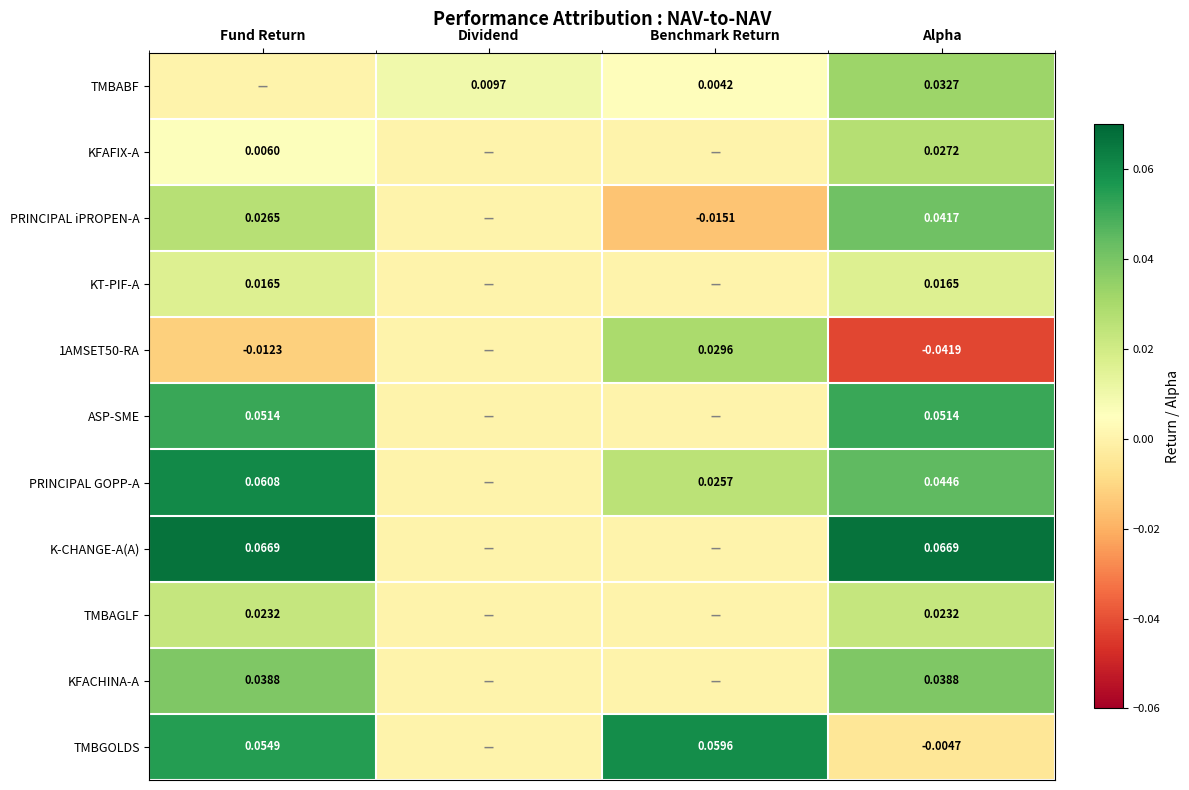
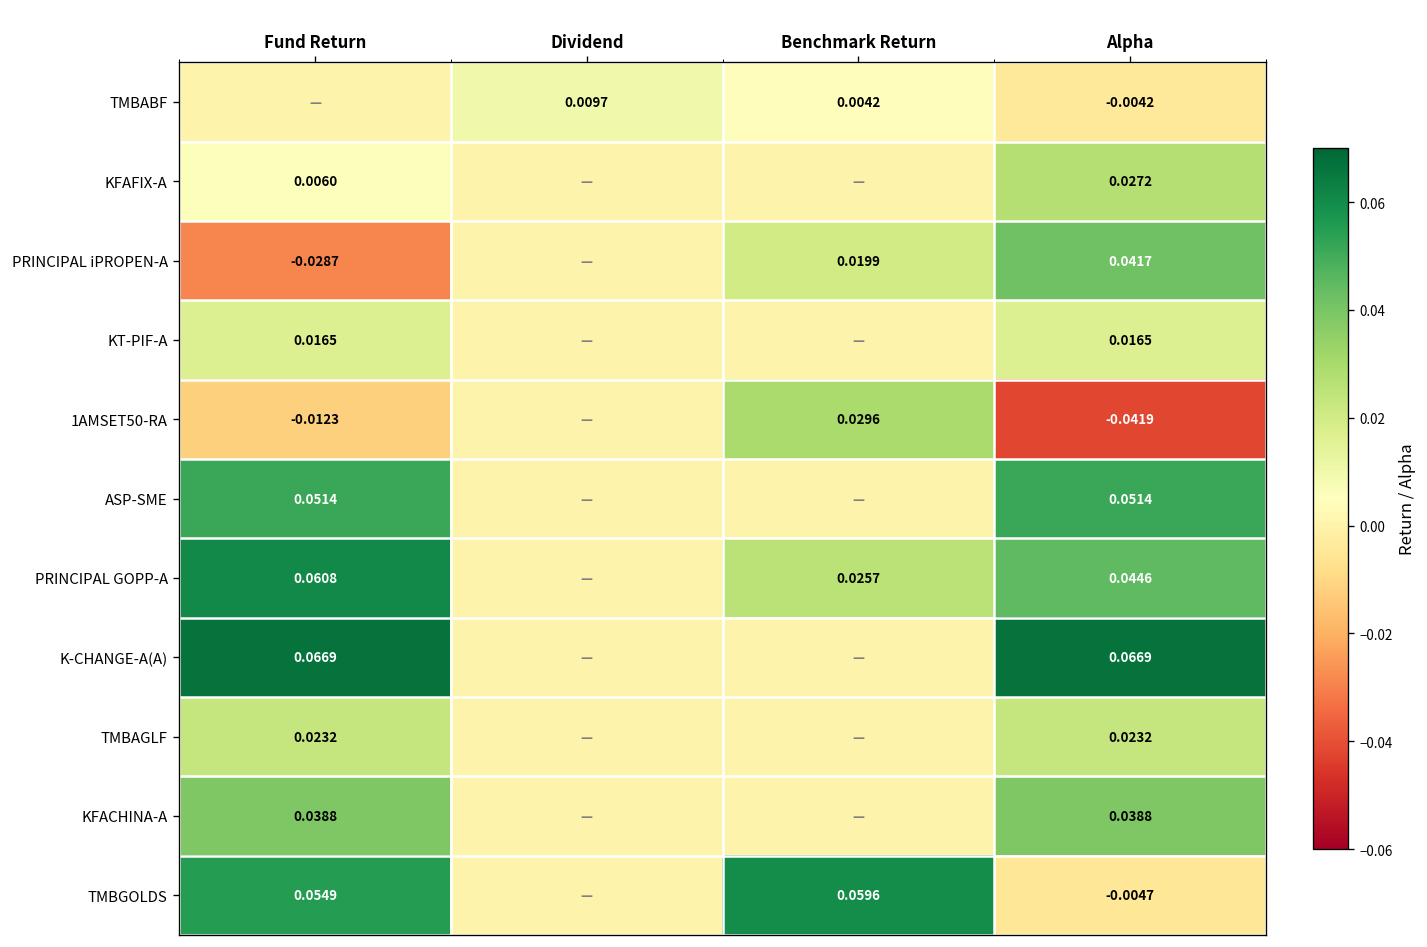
TMBABF, Alpha: 0.0327 -> -0.0042
PRINCIPAL iPROPEN-A, Fund Return: 0.0265 -> -0.0287
PRINCIPAL iPROPEN-A, Benchmark Return: -0.0151 -> 0.0199
